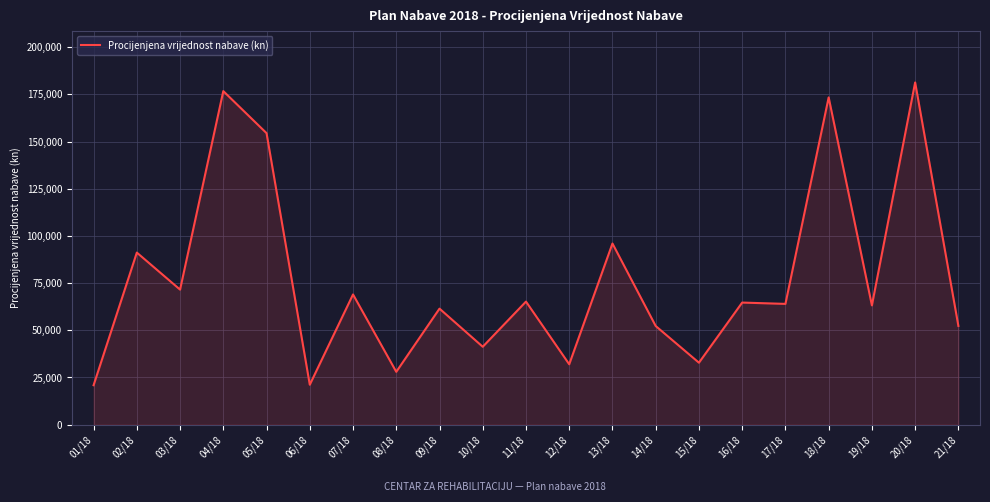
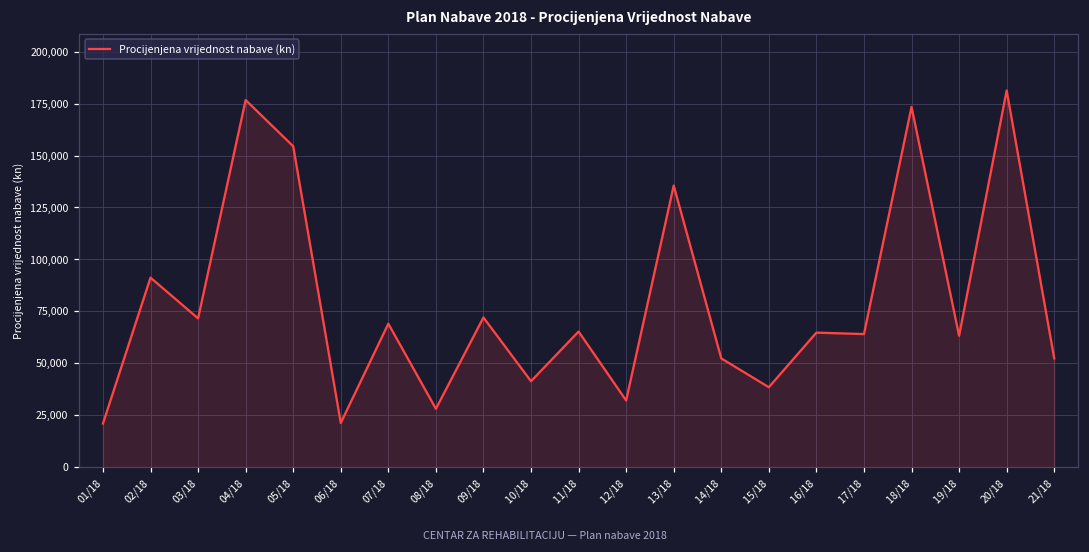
09/18: 61,000 -> 72,000
13/18: 96,000 -> 136,000
15/18: 33,000 -> 38,000
